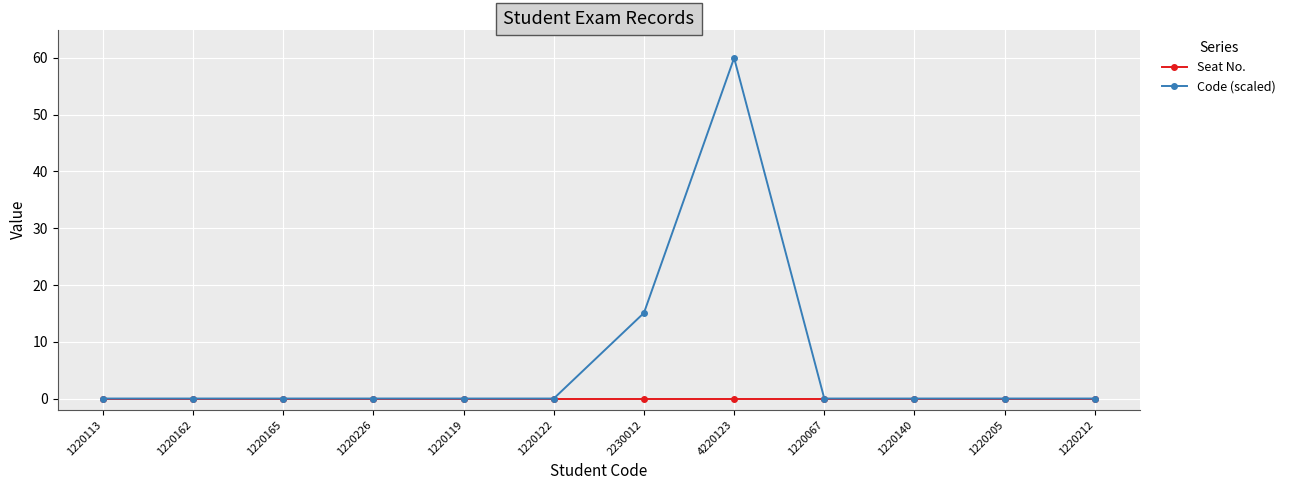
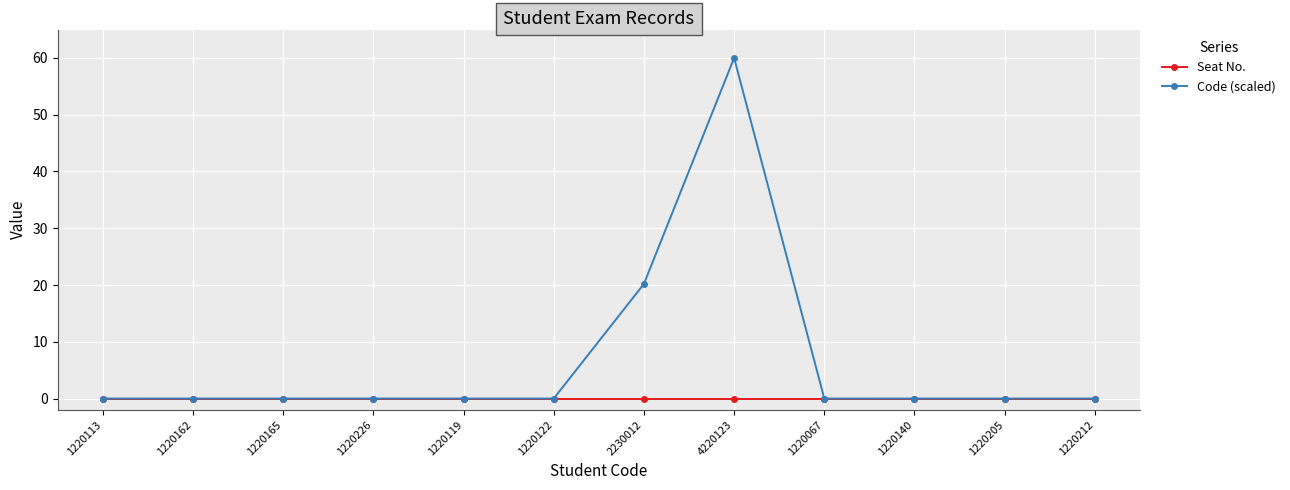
Code (scaled), 2230012: 15 -> 20
